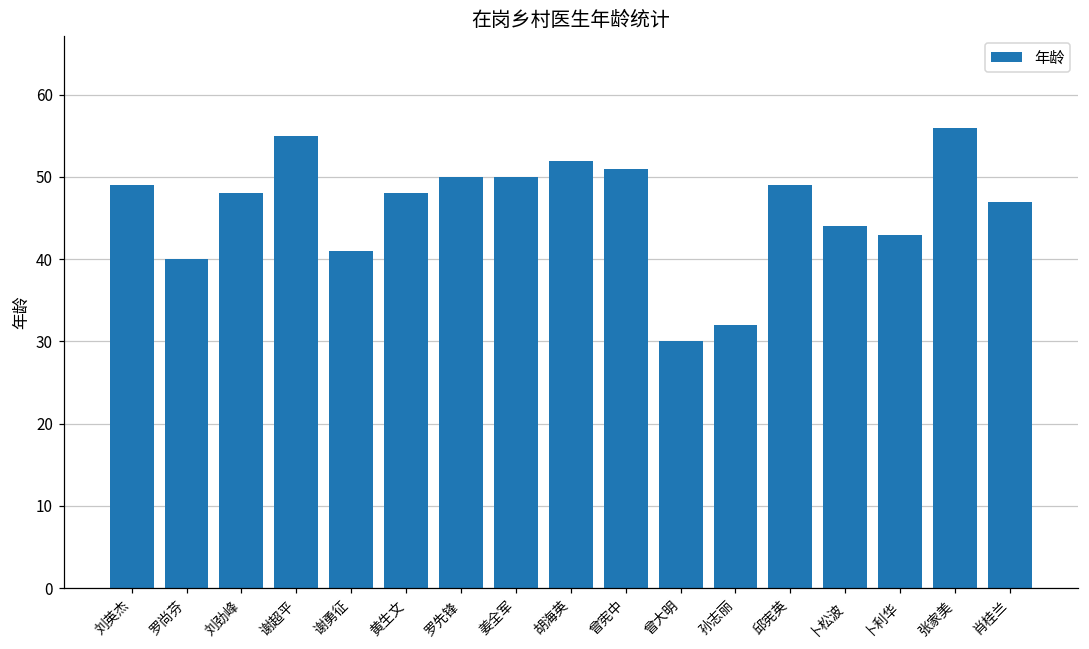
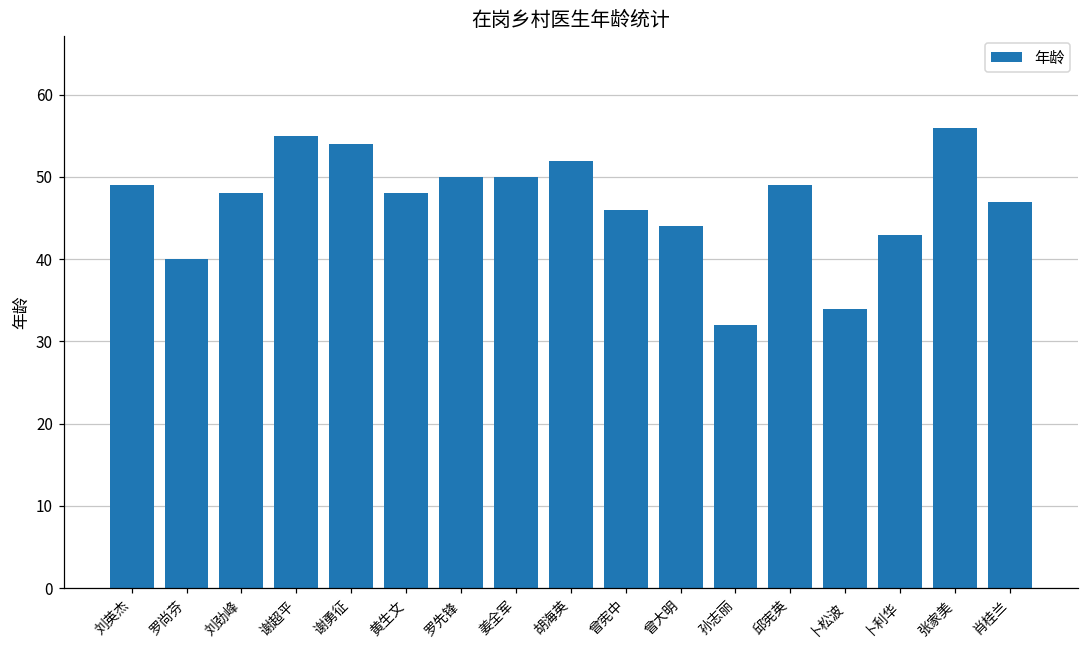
谢勇征: 41 -> 54
曾宪中: 51 -> 46
曾大明: 30 -> 44
卜松波: 44 -> 34
